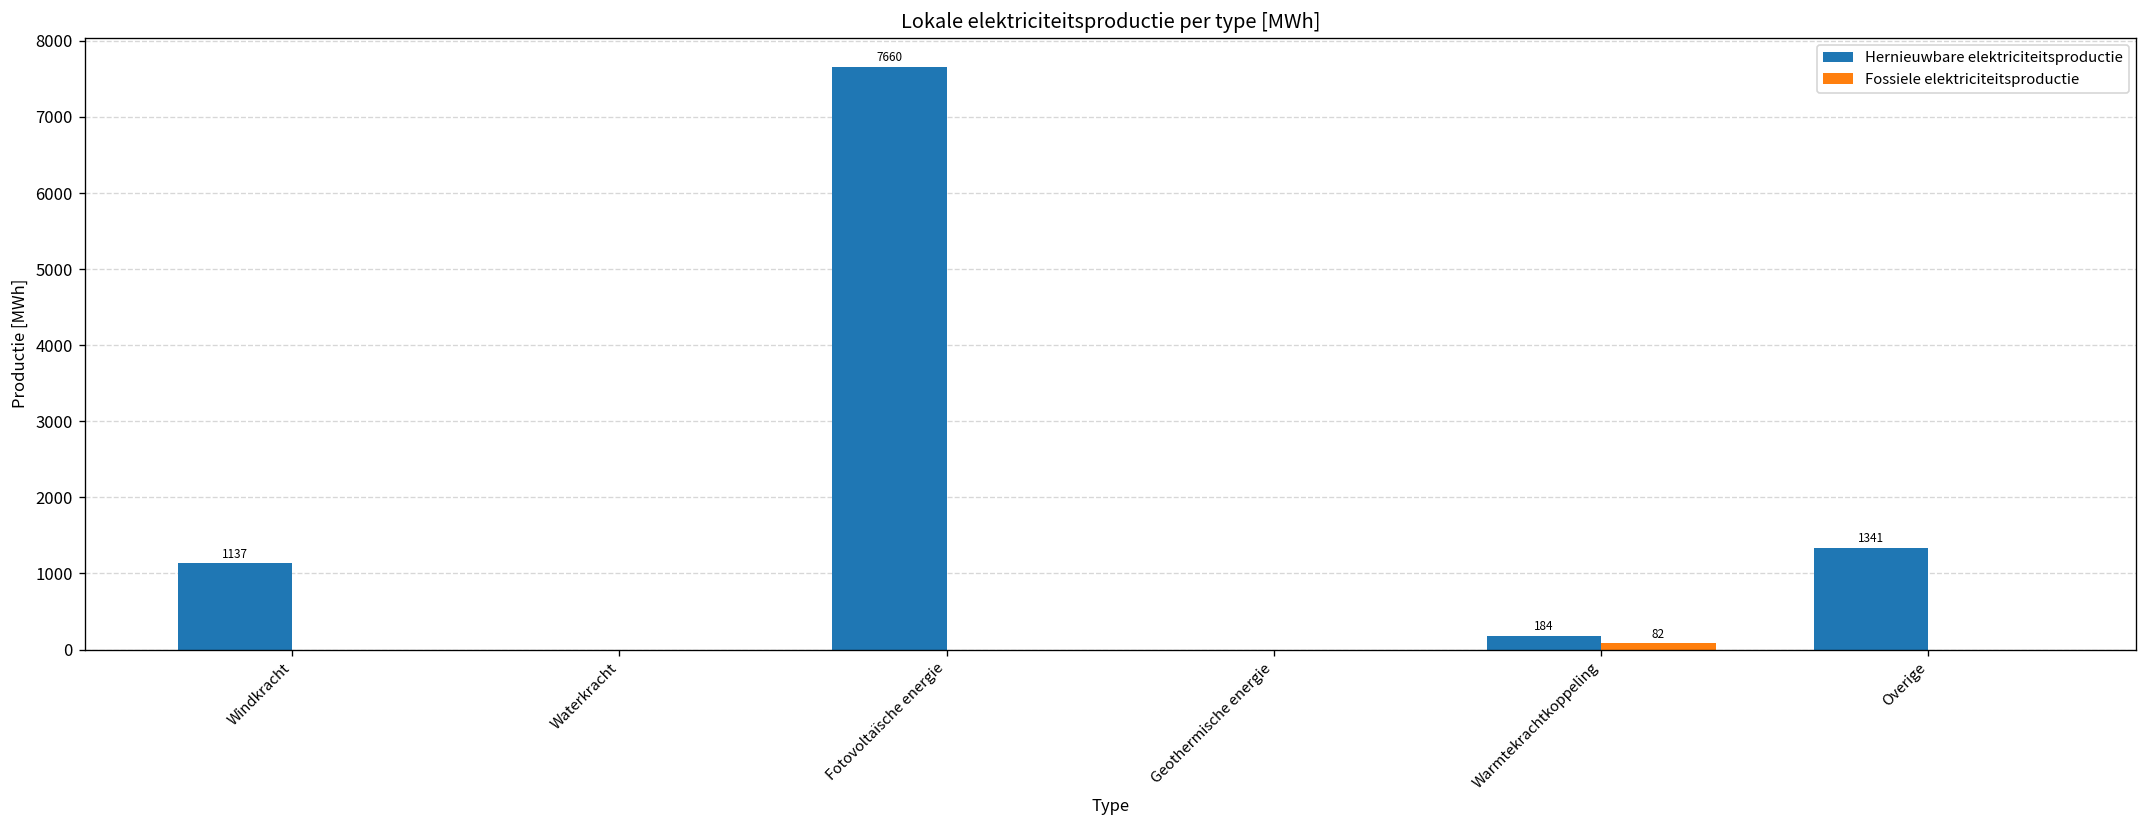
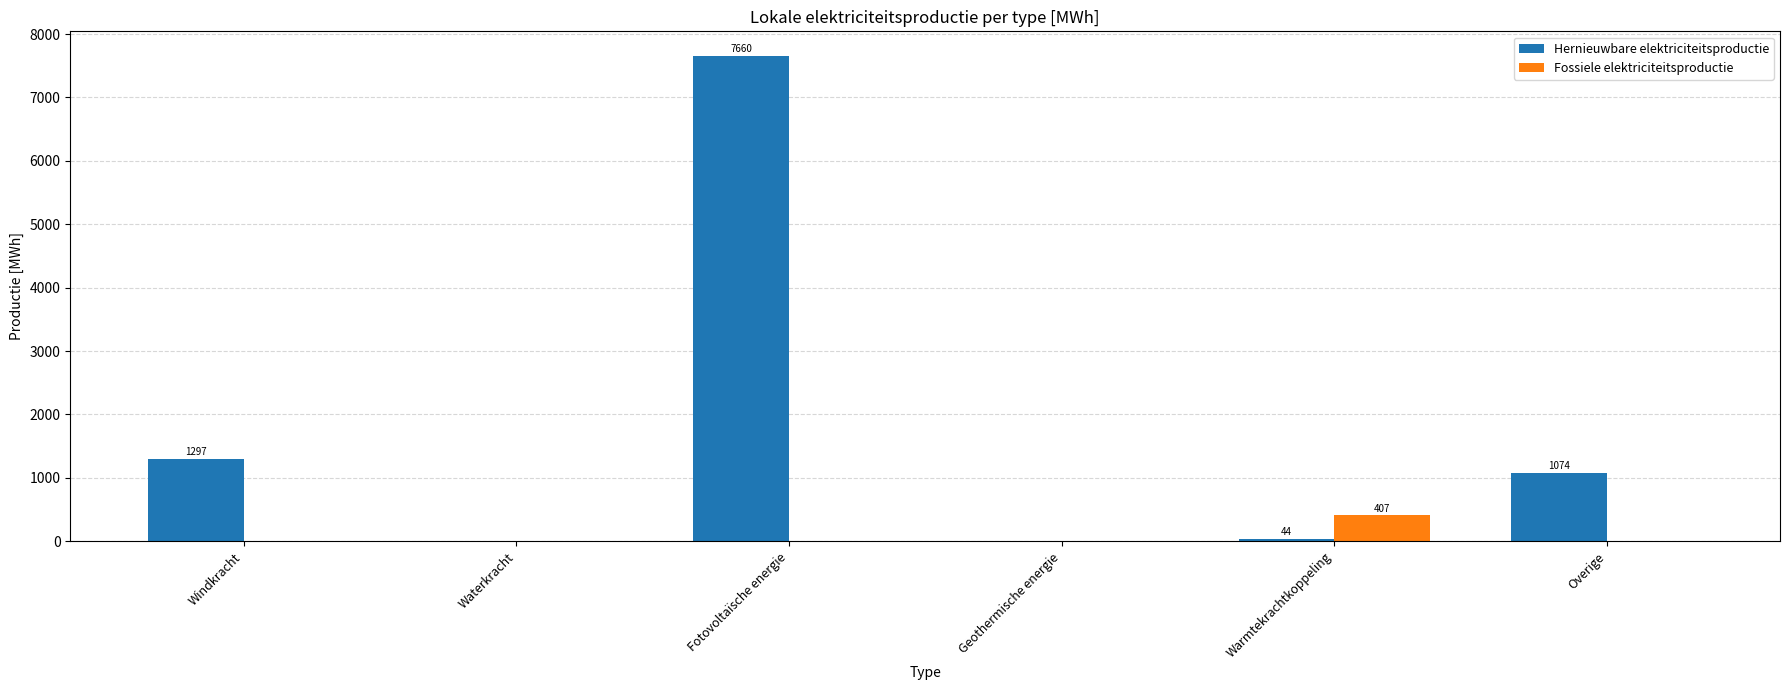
Hernieuwbare elektriciteitsproductie, Windkracht: 1137 -> 1297
Hernieuwbare elektriciteitsproductie, Warmtekrachtkoppeling: 184 -> 44
Fossiele elektriciteitsproductie, Warmtekrachtkoppeling: 82 -> 407
Hernieuwbare elektriciteitsproductie, Overige: 1341 -> 1074
